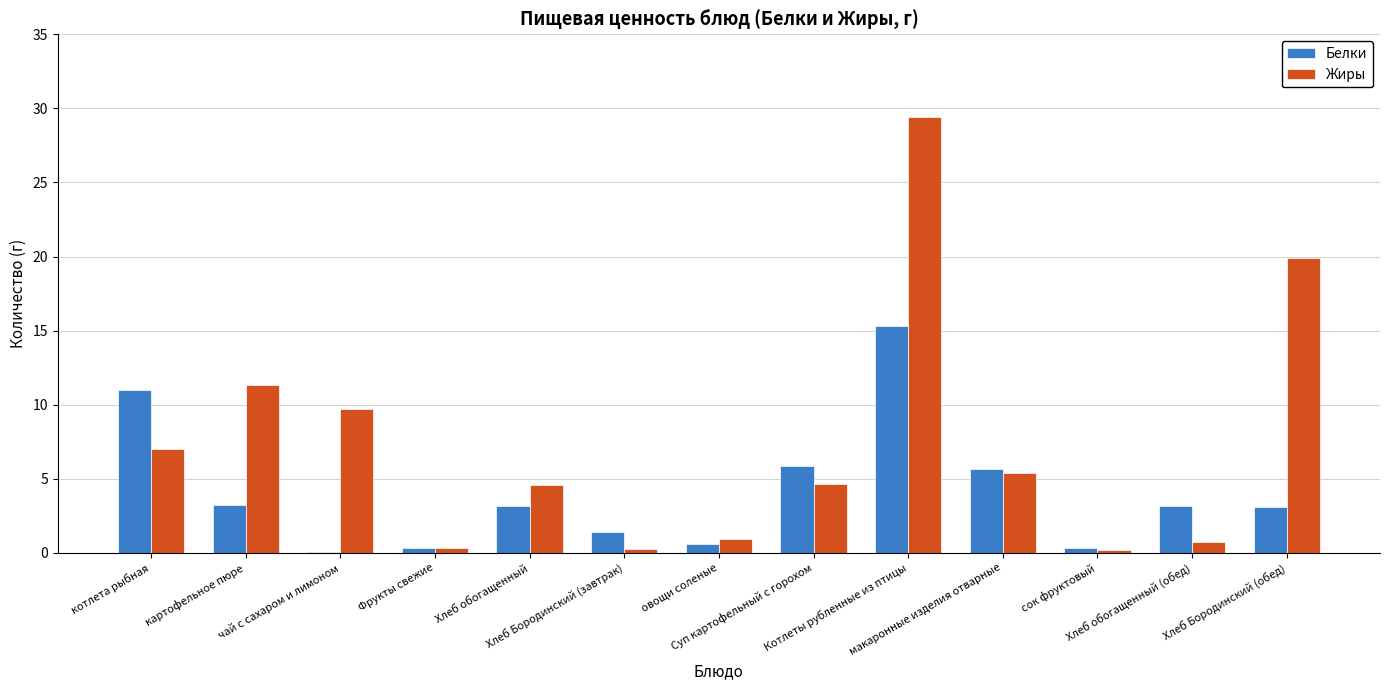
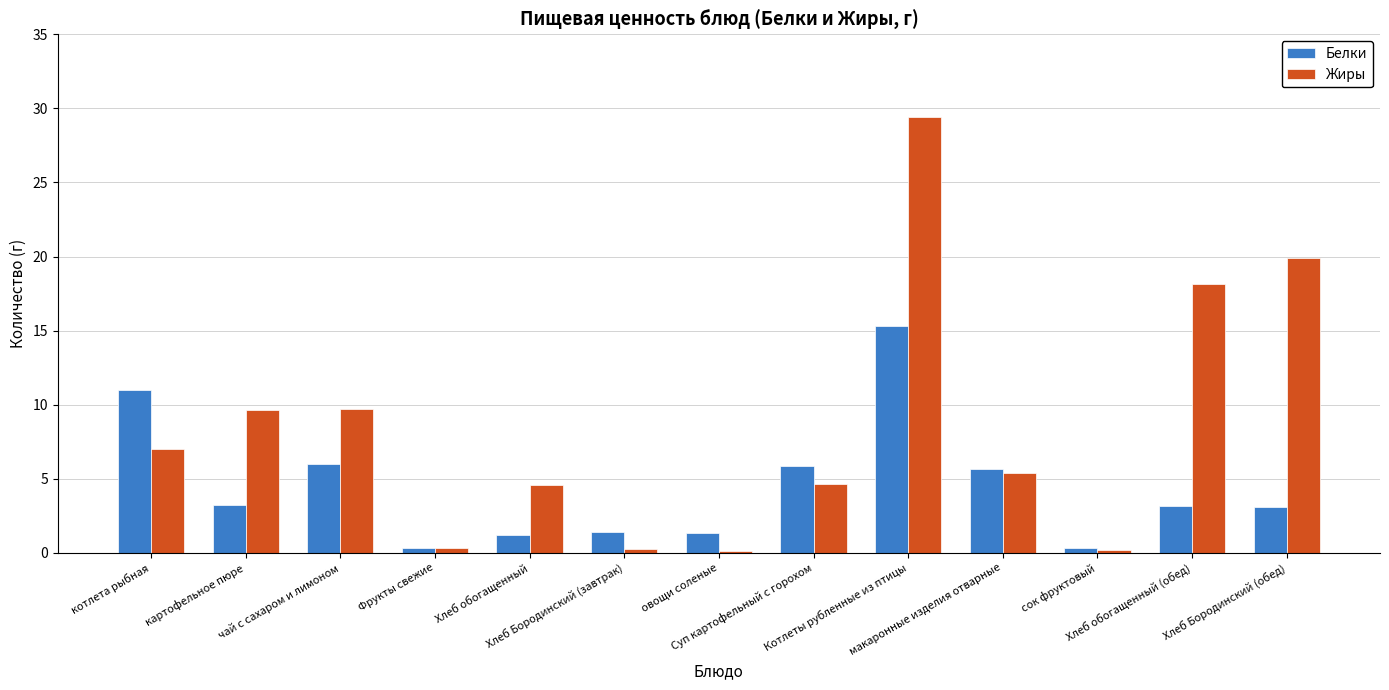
Жиры, картофельное пюре: 11.4 -> 9.6
Белки, чай с сахаром и лимоном: 0.1 -> 6.0
Белки, Хлеб обогащенный: 3.2 -> 1.2
Белки, овощи соленые: 0.6 -> 1.3
Жиры, овощи соленые: 0.9 -> 0.1
Жиры, Хлеб обогащенный (обед): 0.7 -> 18.1
